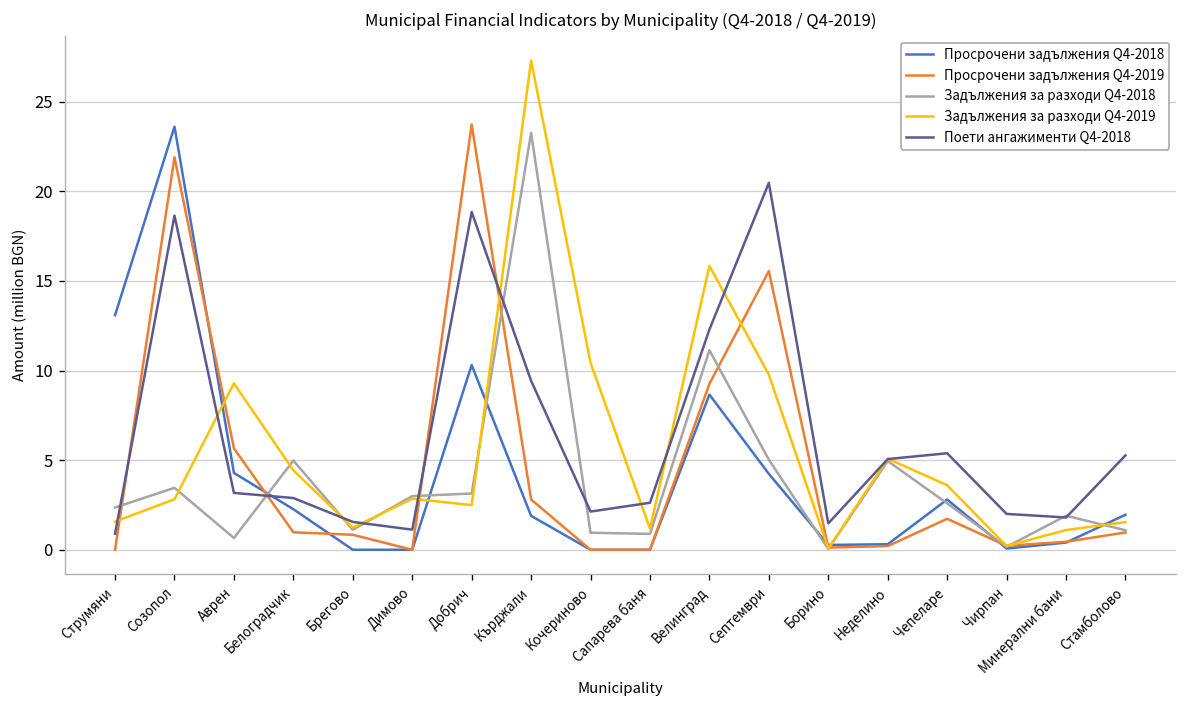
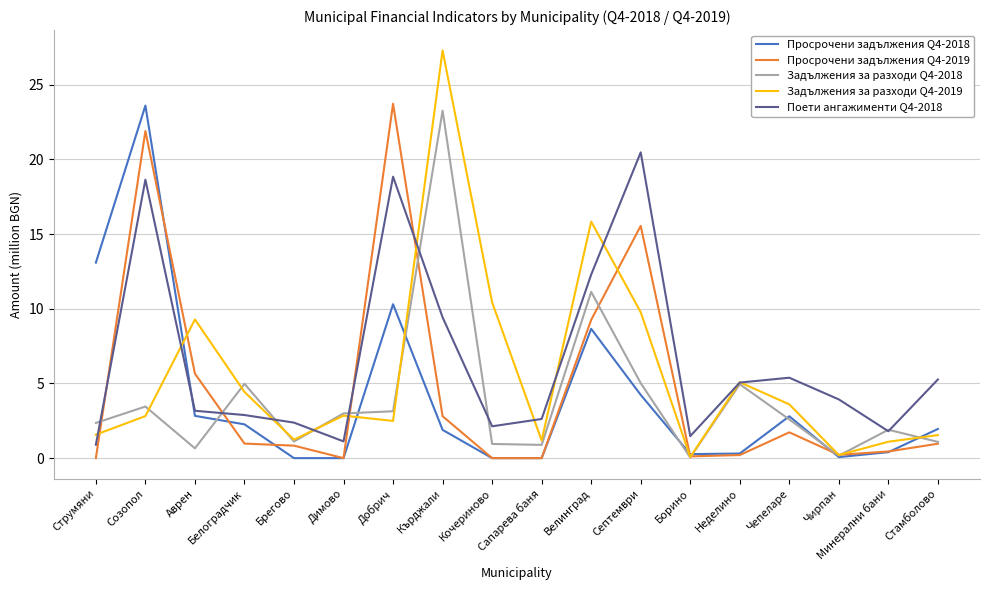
Просрочени задължения Q4-2018, Аврен: 4.3 -> 2.8
Поети ангажименти Q4-2018, Брегово: 1.6 -> 2.4
Поети ангажименти Q4-2018, Чирпан: 2.0 -> 3.9
